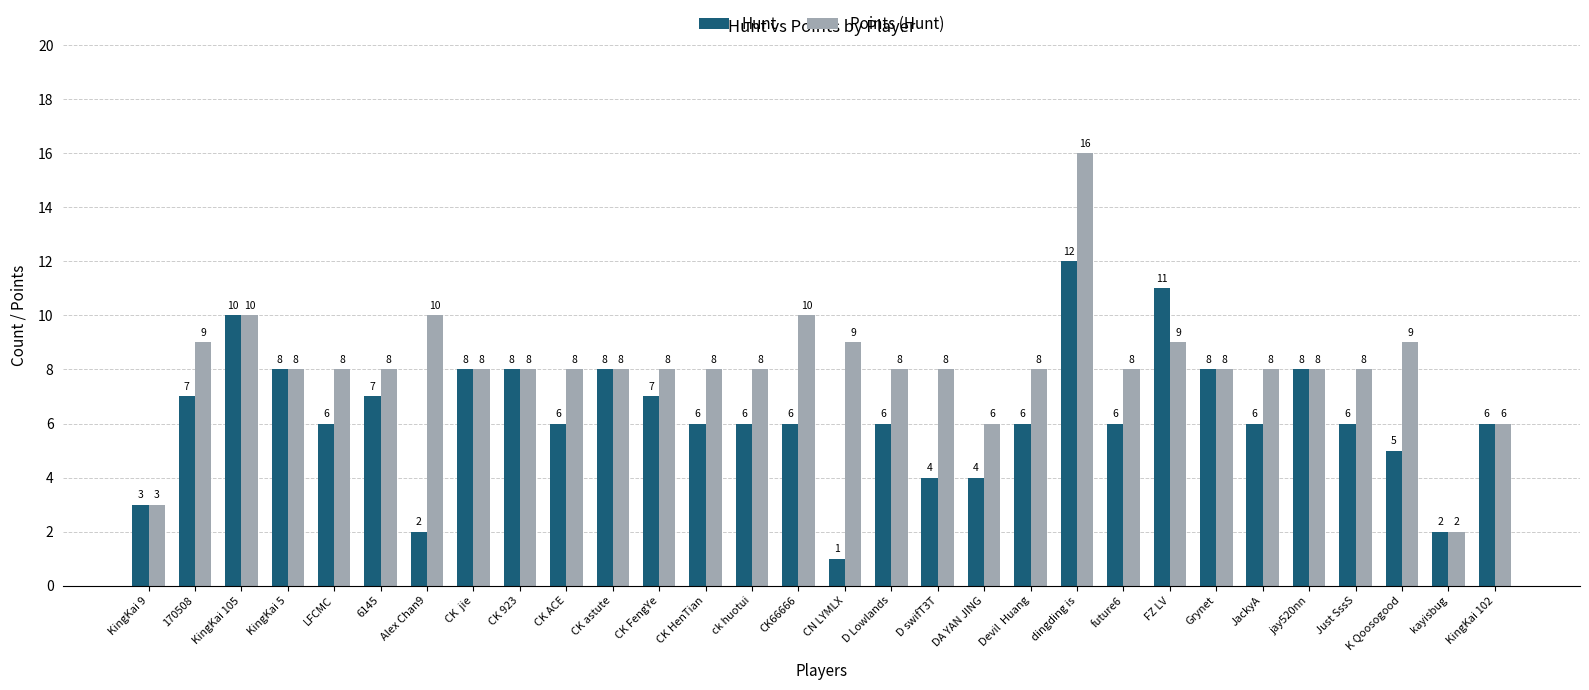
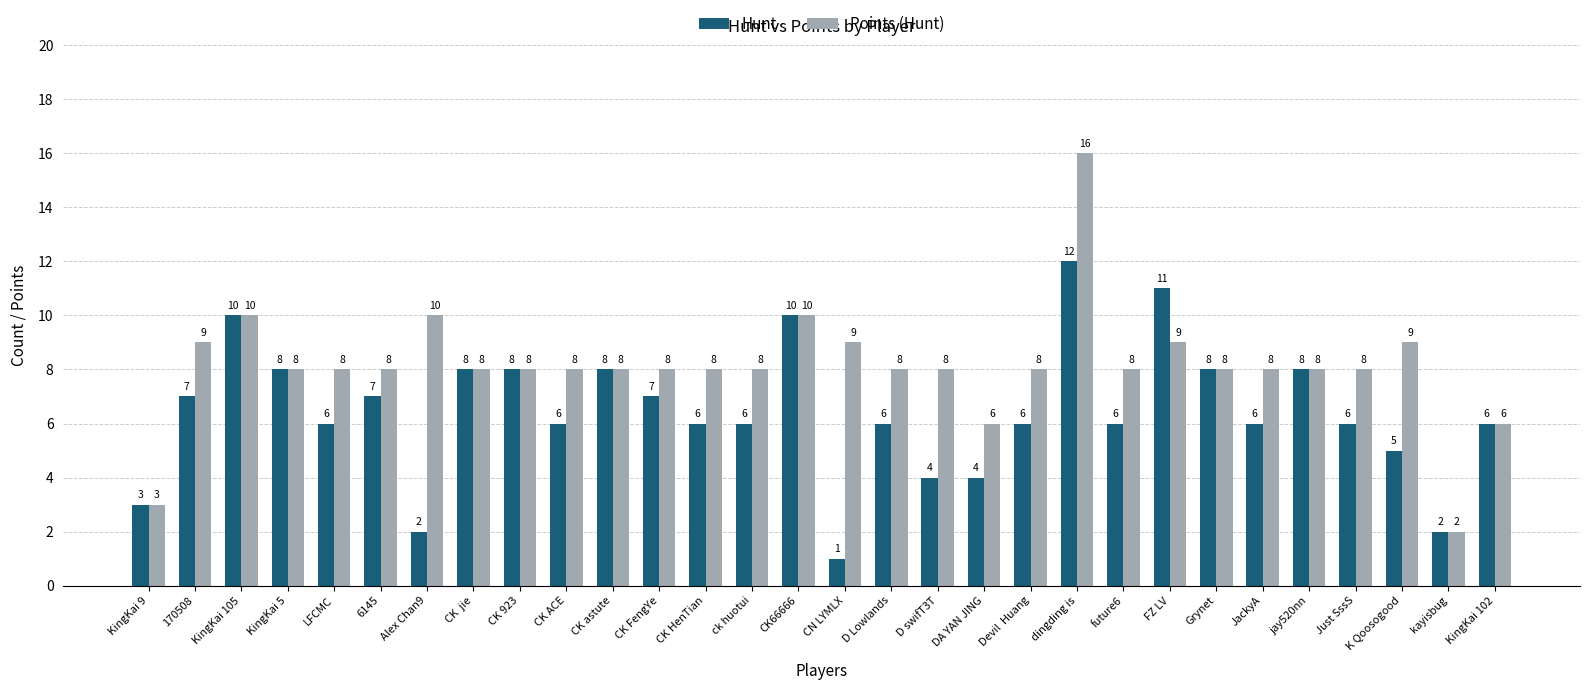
Hunt, CK66666: 6 -> 10
